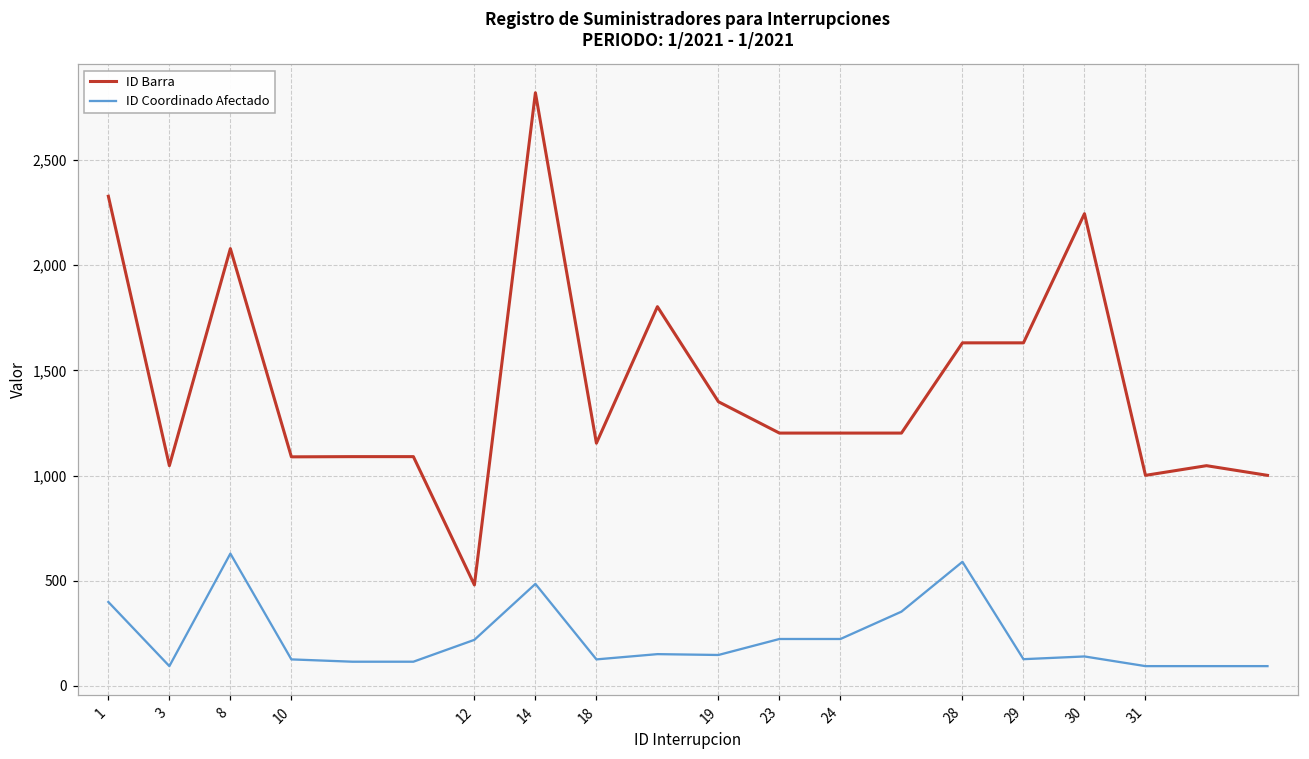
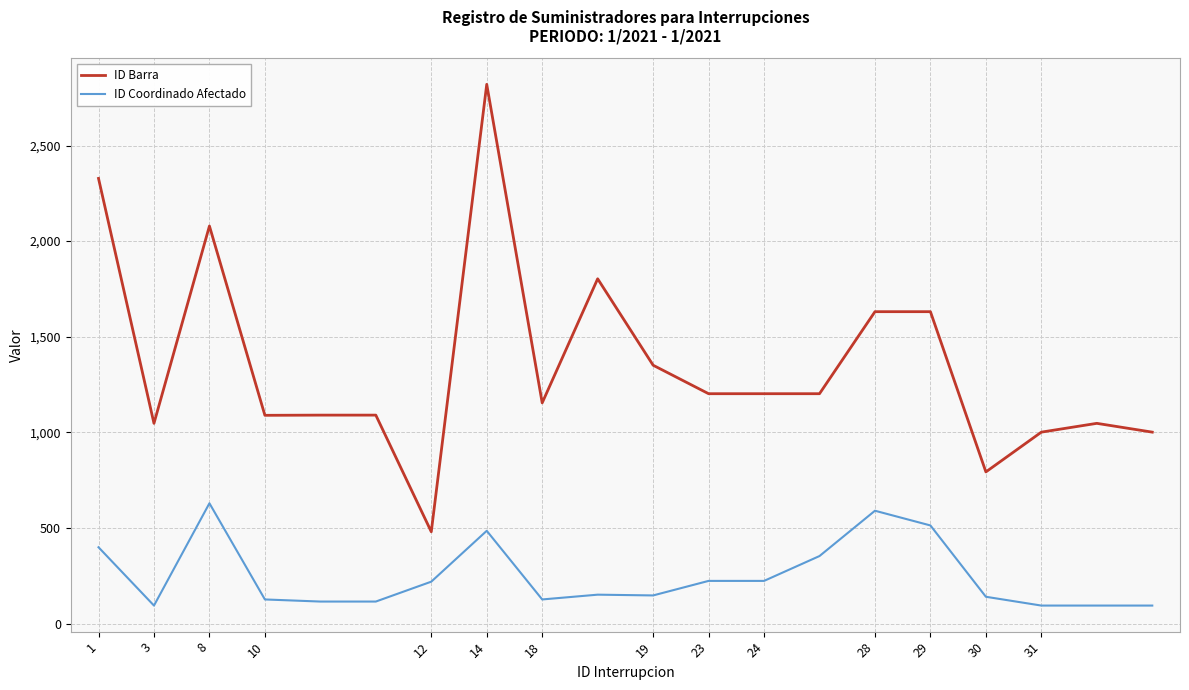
ID Coordinado Afectado, 29: 130 -> 510
ID Barra, 30: 2,250 -> 790
